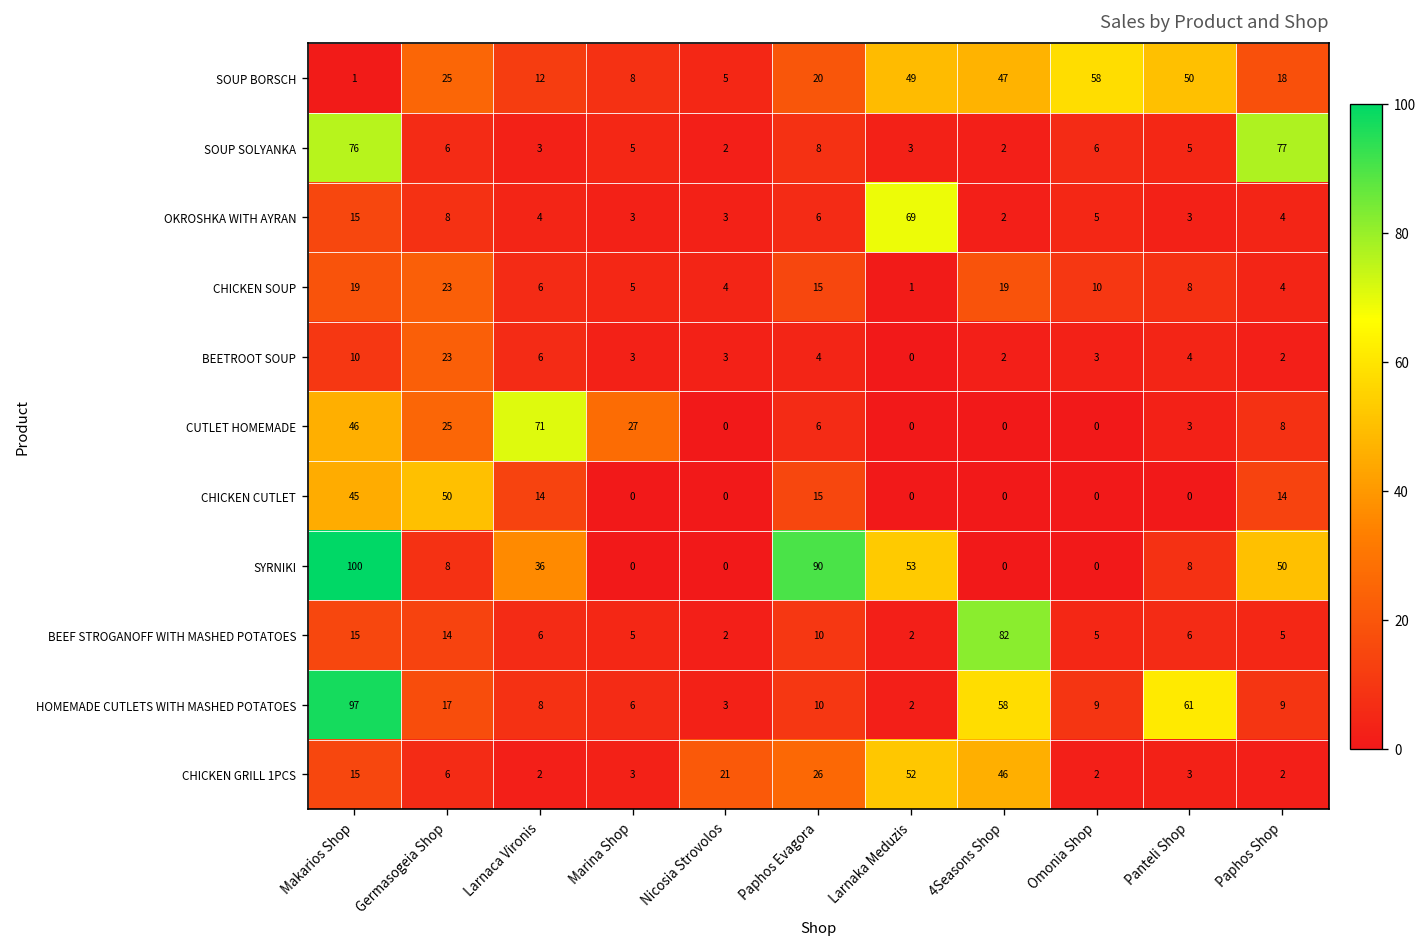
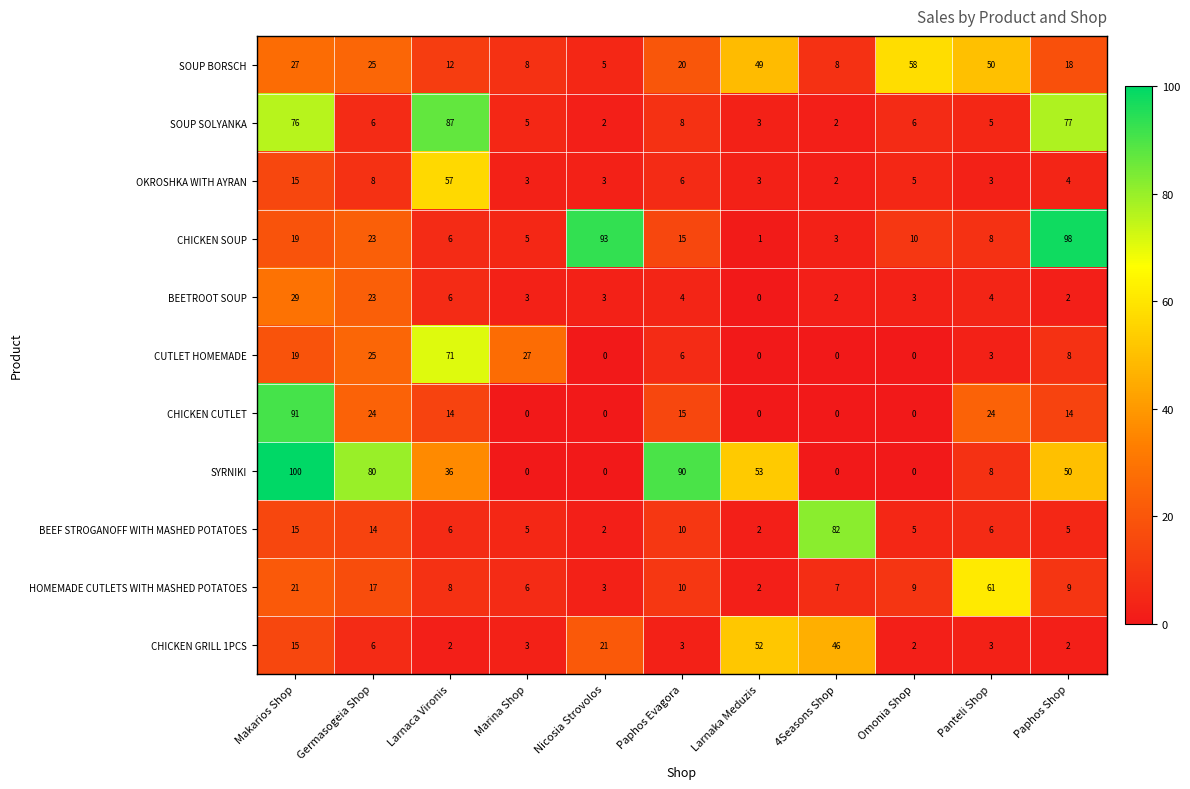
SOUP BORSCH, Makarios Shop: 1 -> 27
SOUP BORSCH, 4Seasons Shop: 47 -> 8
SOUP SOLYANKA, Larnaca Vironis: 3 -> 87
OKROSHKA WITH AYRAN, Larnaca Vironis: 4 -> 57
OKROSHKA WITH AYRAN, Larnaka Meduzis: 69 -> 3
CHICKEN SOUP, Nicosia Strovolos: 4 -> 93
CHICKEN SOUP, 4Seasons Shop: 19 -> 3
CHICKEN SOUP, Paphos Shop: 4 -> 98
BEETROOT SOUP, Makarios Shop: 10 -> 29
CUTLET HOMEMADE, Makarios Shop: 46 -> 19
CHICKEN CUTLET, Makarios Shop: 45 -> 91
CHICKEN CUTLET, Germasogeia Shop: 50 -> 24
CHICKEN CUTLET, Panteli Shop: 0 -> 24
SYRNIKI, Germasogeia Shop: 8 -> 80
HOMEMADE CUTLETS WITH MASHED POTATOES, Makarios Shop: 97 -> 21
HOMEMADE CUTLETS WITH MASHED POTATOES, 4Seasons Shop: 58 -> 7
CHICKEN GRILL 1PCS, Paphos Evagora: 26 -> 3
